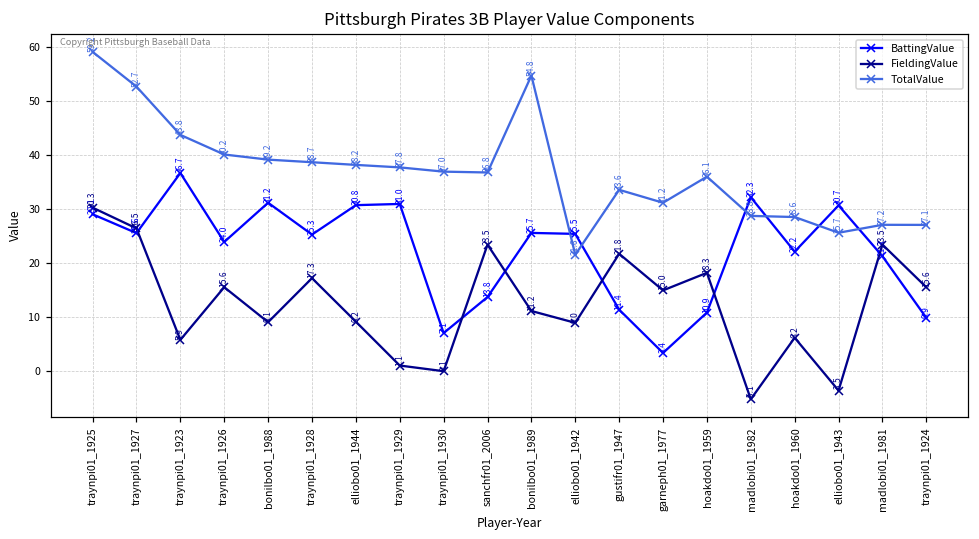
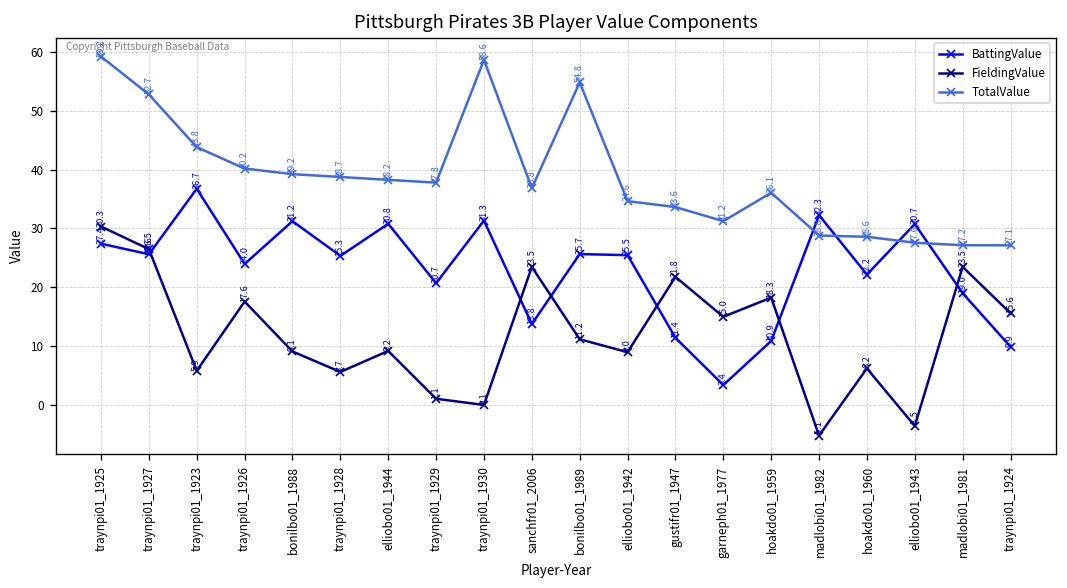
BattingValue, traynpi01_1925: 29.1 -> 27.4
FieldingValue, traynpi01_1926: 15.6 -> 17.6
FieldingValue, traynpi01_1928: 17.3 -> 5.7
BattingValue, traynpi01_1929: 31.0 -> 20.7
BattingValue, traynpi01_1930: 7.1 -> 31.3
TotalValue, traynpi01_1930: 37.0 -> 58.6
TotalValue, elliobo01_1942: 21.6 -> 34.6
TotalValue, elliobo01_1943: 25.7 -> 27.6
BattingValue, madlobi01_1981: 21.3 -> 19.0
